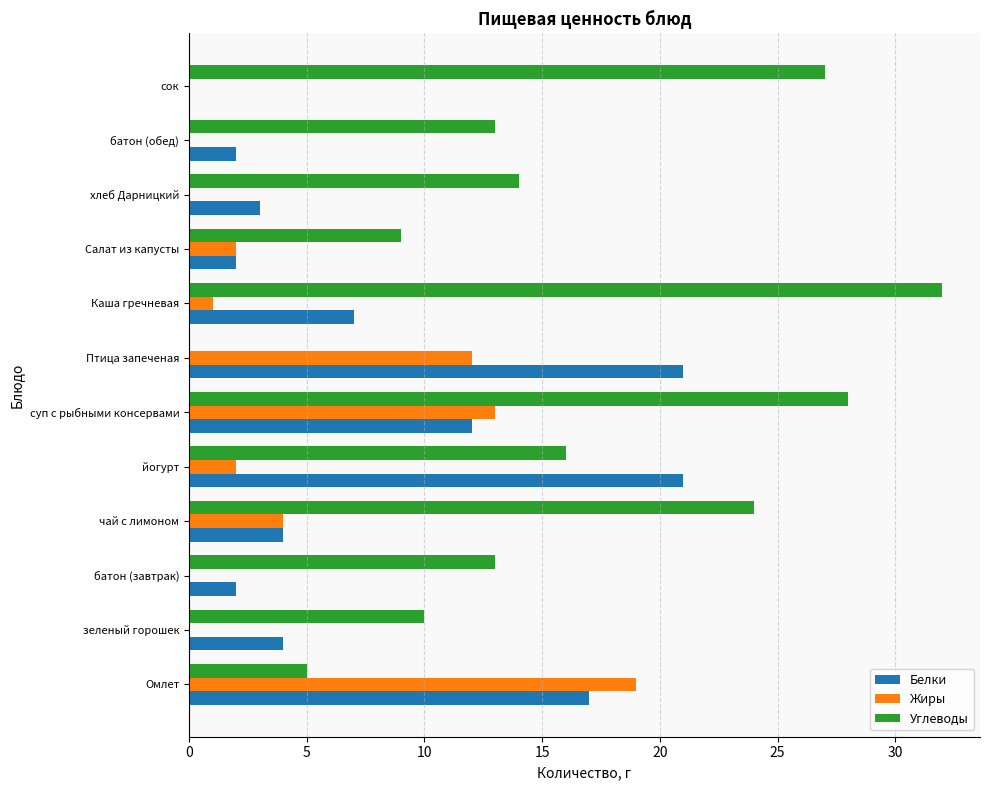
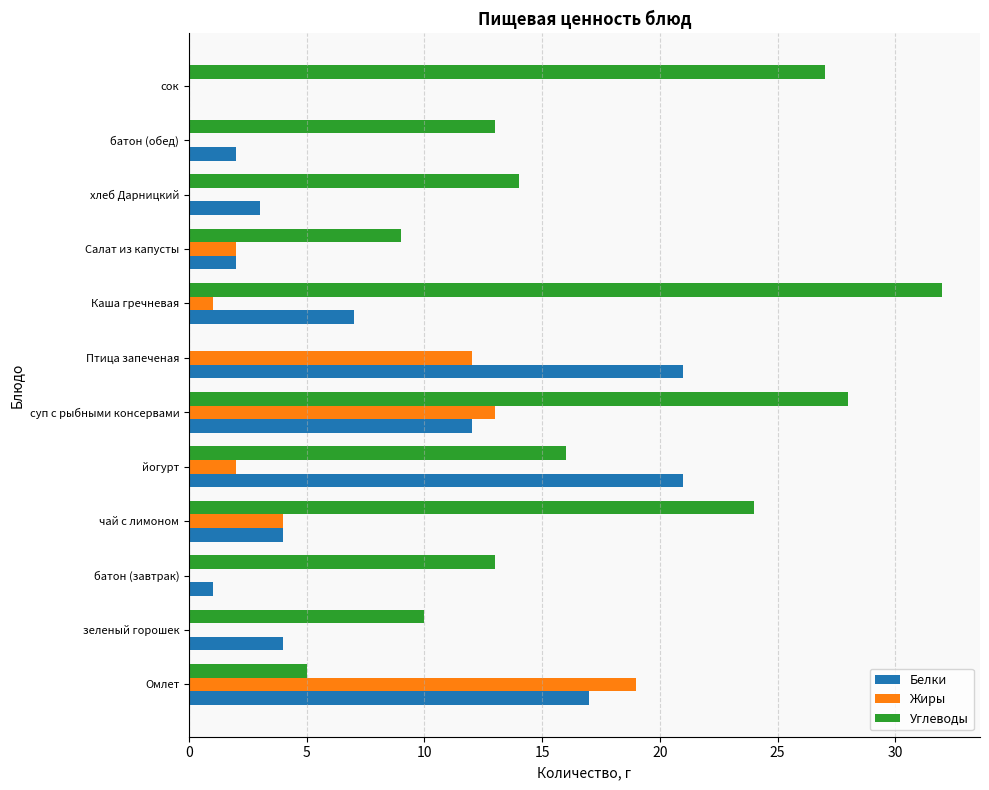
Белки, батон (завтрак): 2 -> 1
